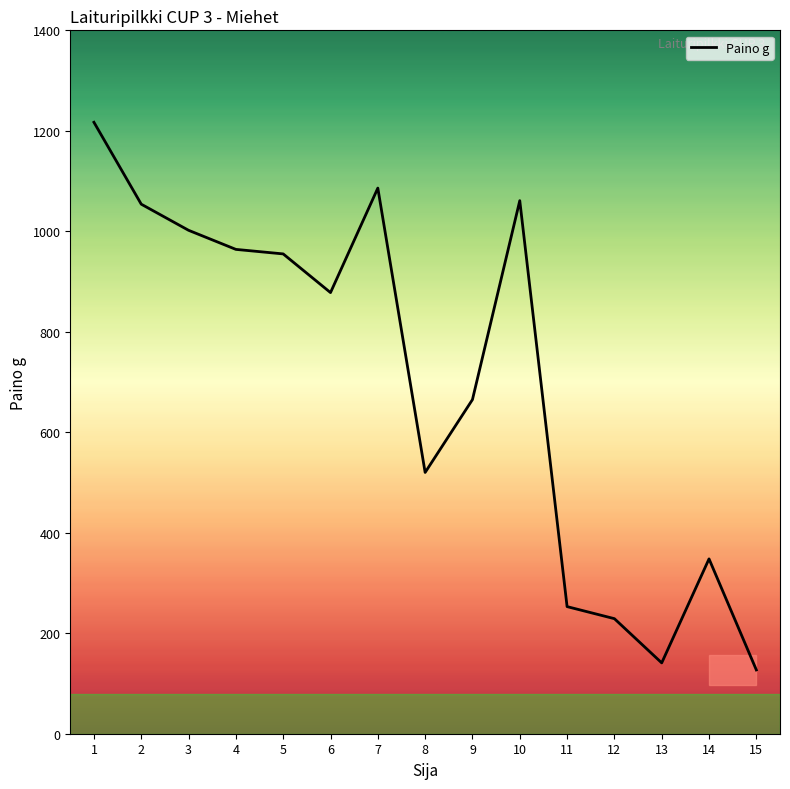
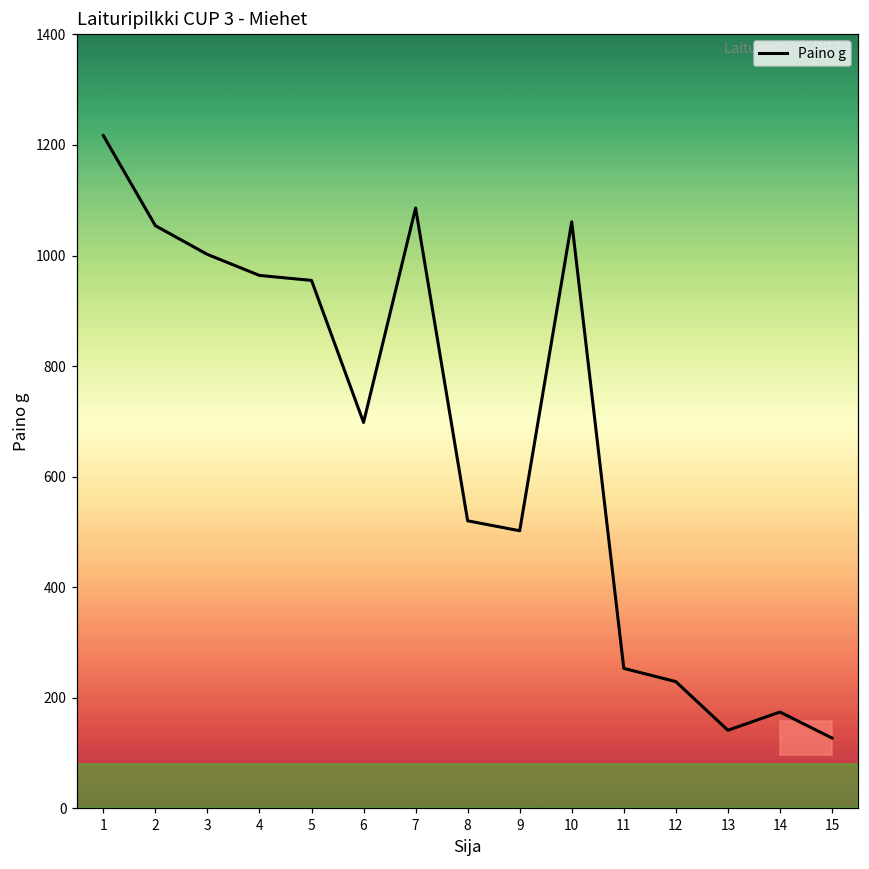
6: 880 -> 700
9: 670 -> 500
14: 350 -> 170
